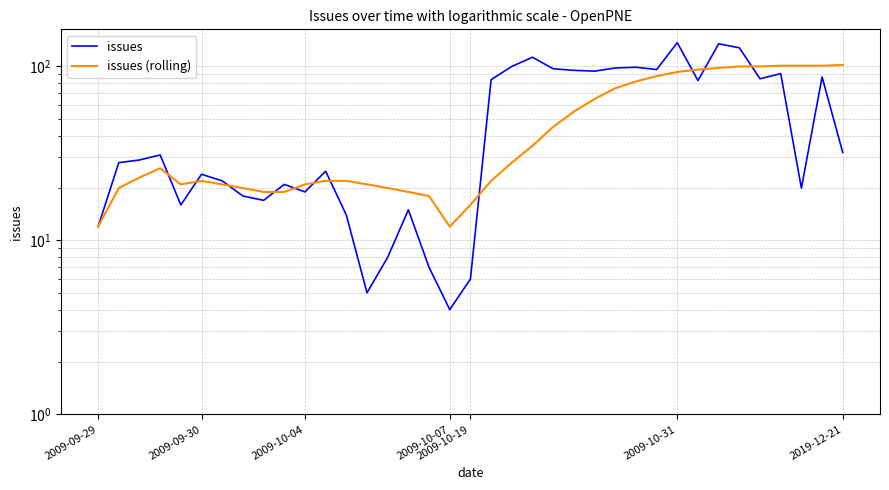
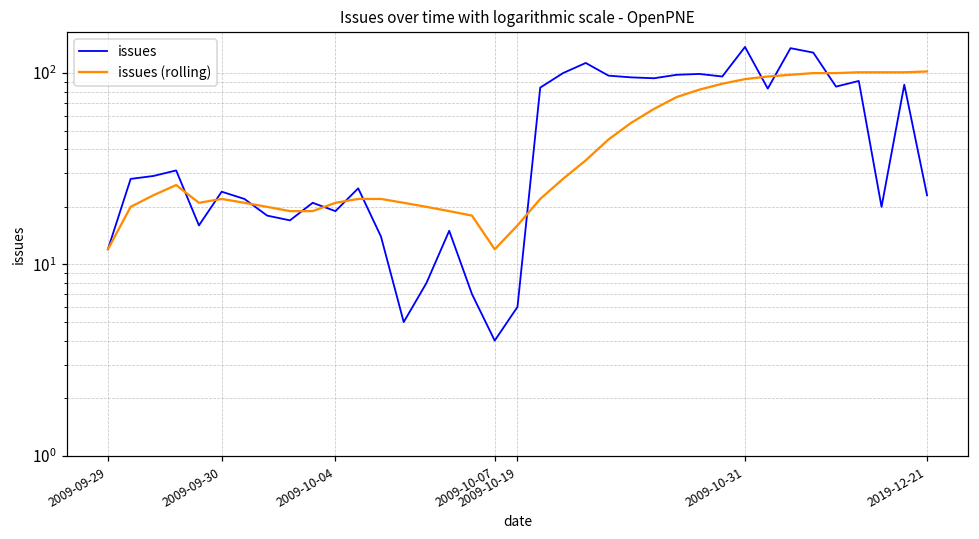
issues, 2019-12-21: 32 -> 23
